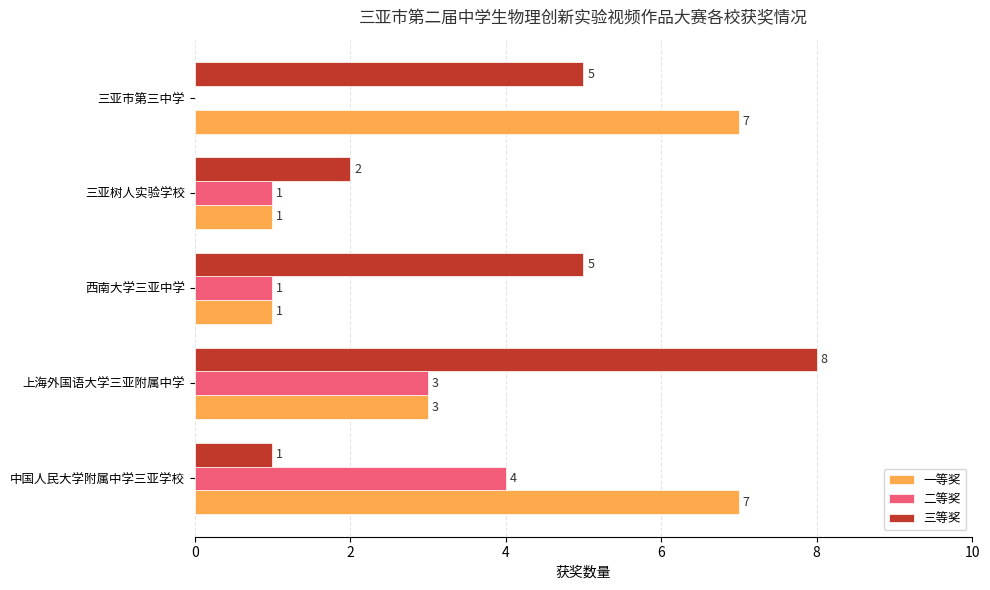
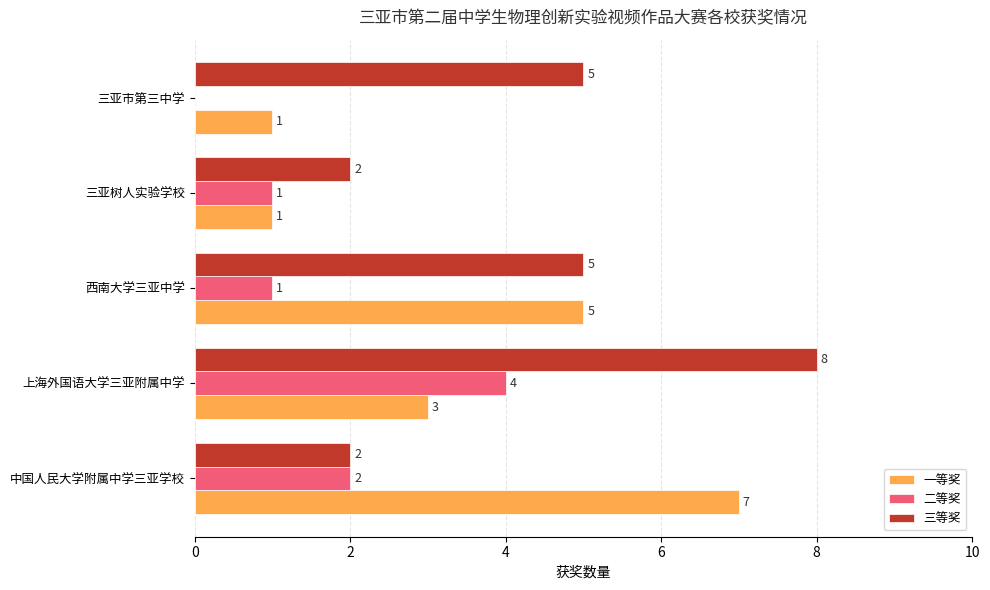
一等奖, 三亚市第三中学: 7 -> 1
一等奖, 西南大学三亚中学: 1 -> 5
二等奖, 上海外国语大学三亚附属中学: 3 -> 4
三等奖, 中国人民大学附属中学三亚学校: 1 -> 2
二等奖, 中国人民大学附属中学三亚学校: 4 -> 2
